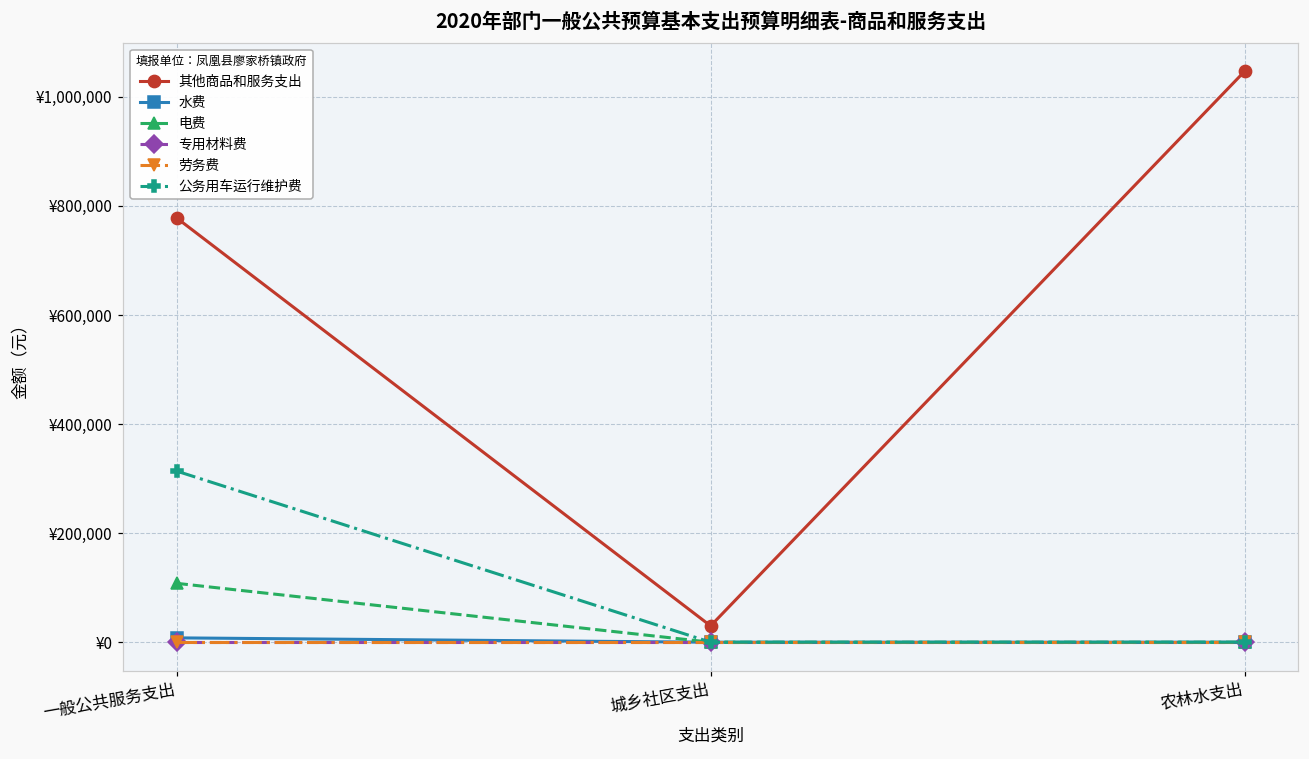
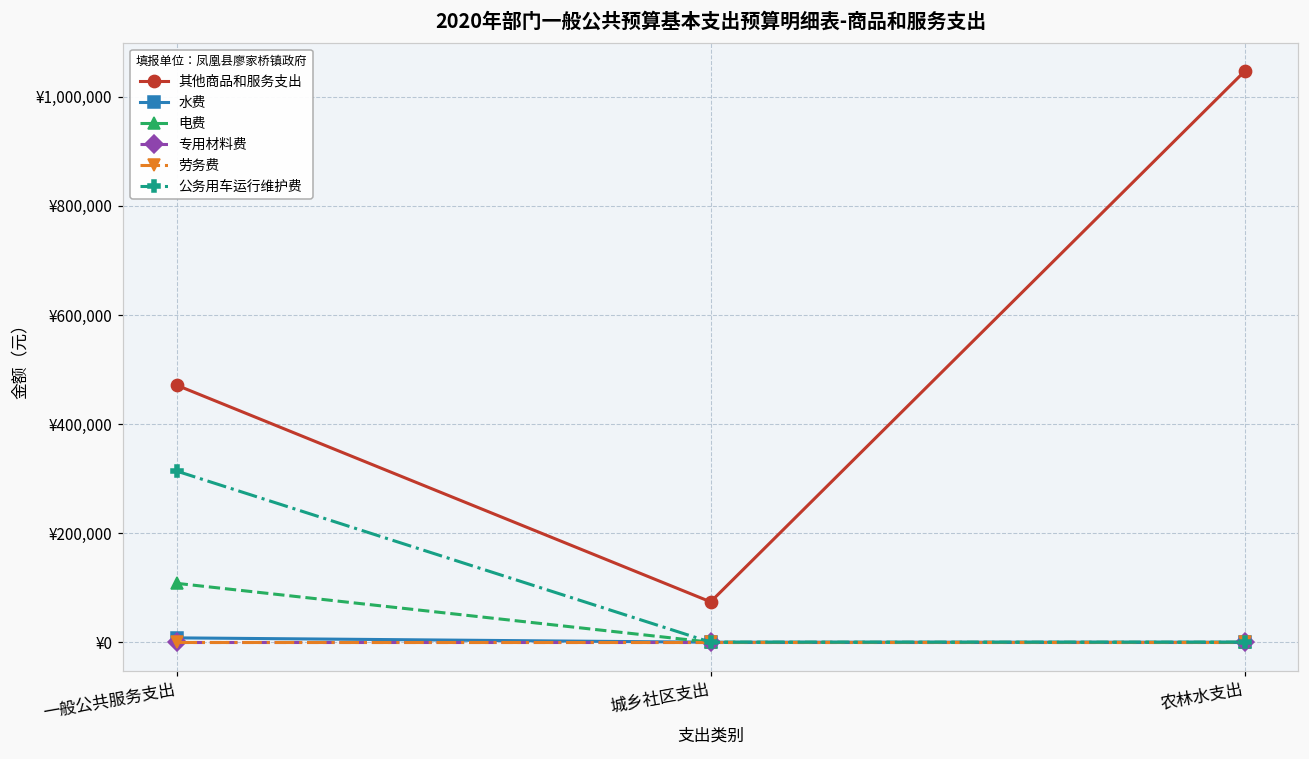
其他商品和服务支出, 一般公共服务支出: ¥780,000 -> ¥470,000
其他商品和服务支出, 城乡社区支出: ¥30,000 -> ¥70,000
